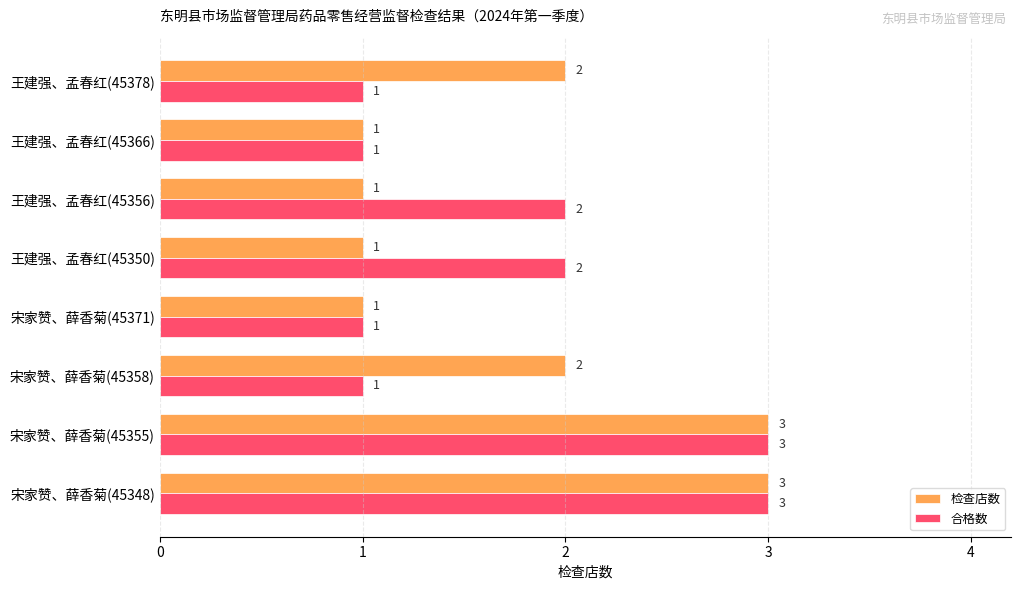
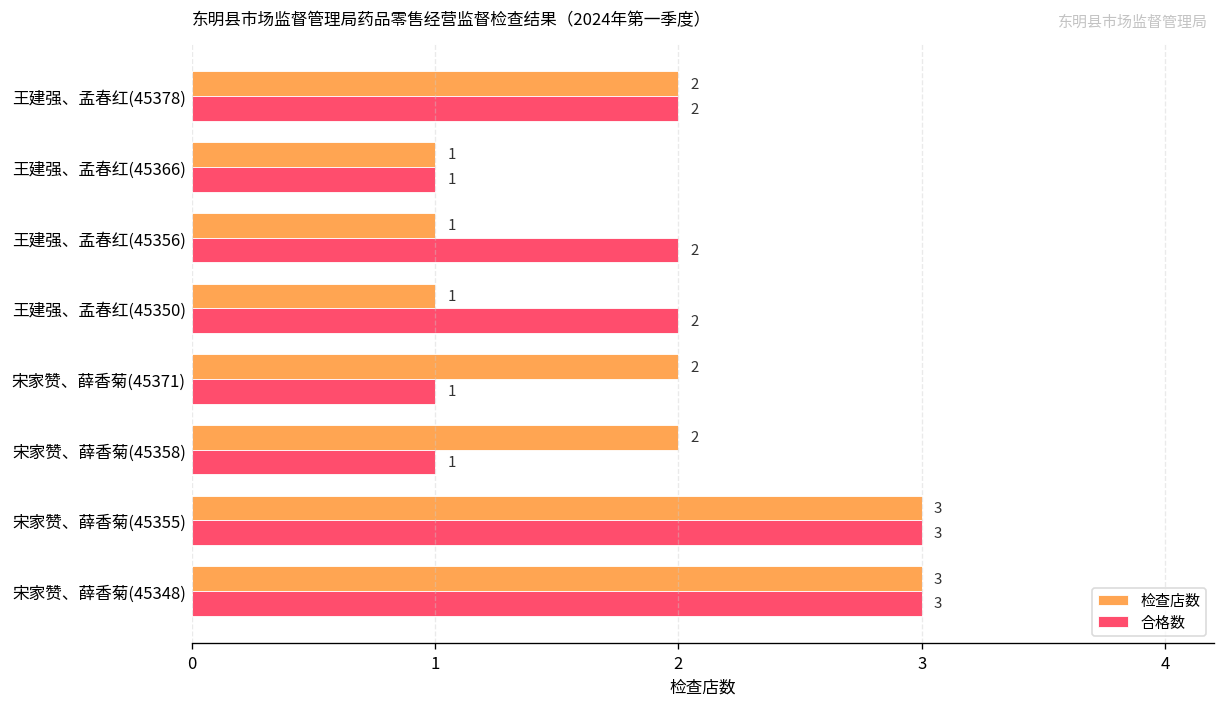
合格数, 王建强、孟春红(45378): 1 -> 2
检查店数, 宋家赞、薛香菊(45371): 1 -> 2
